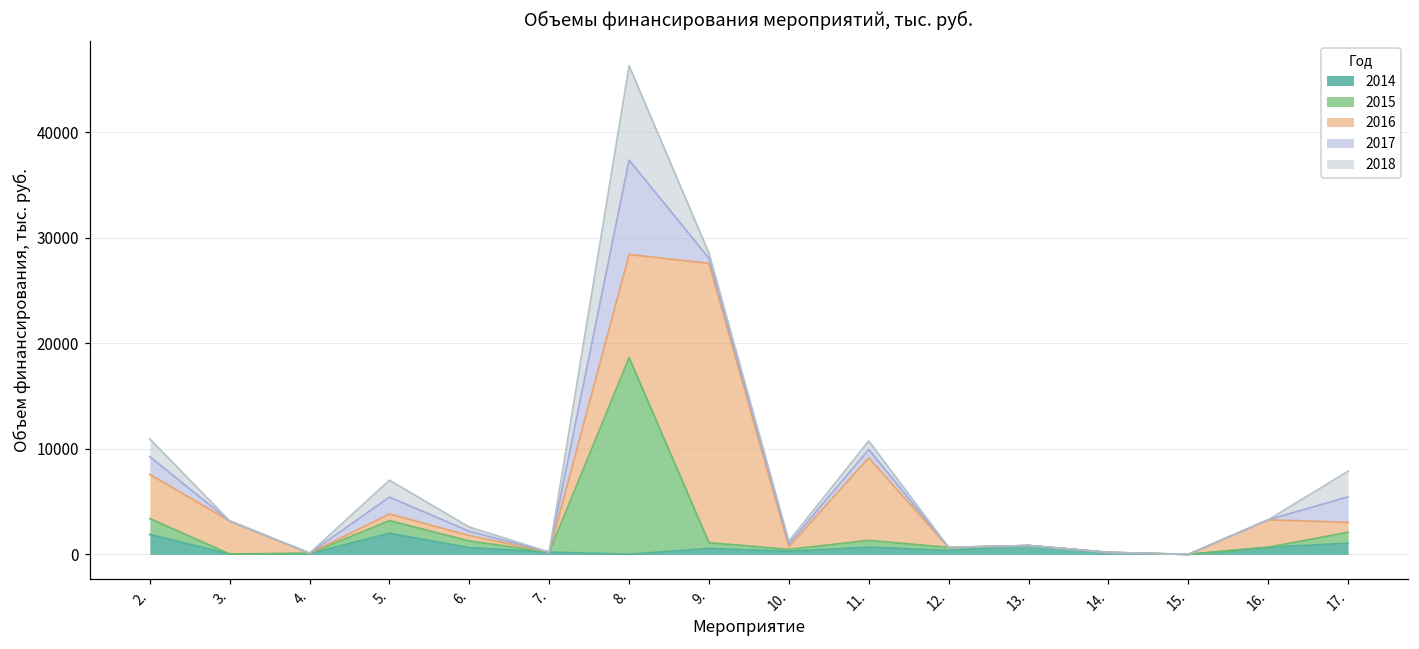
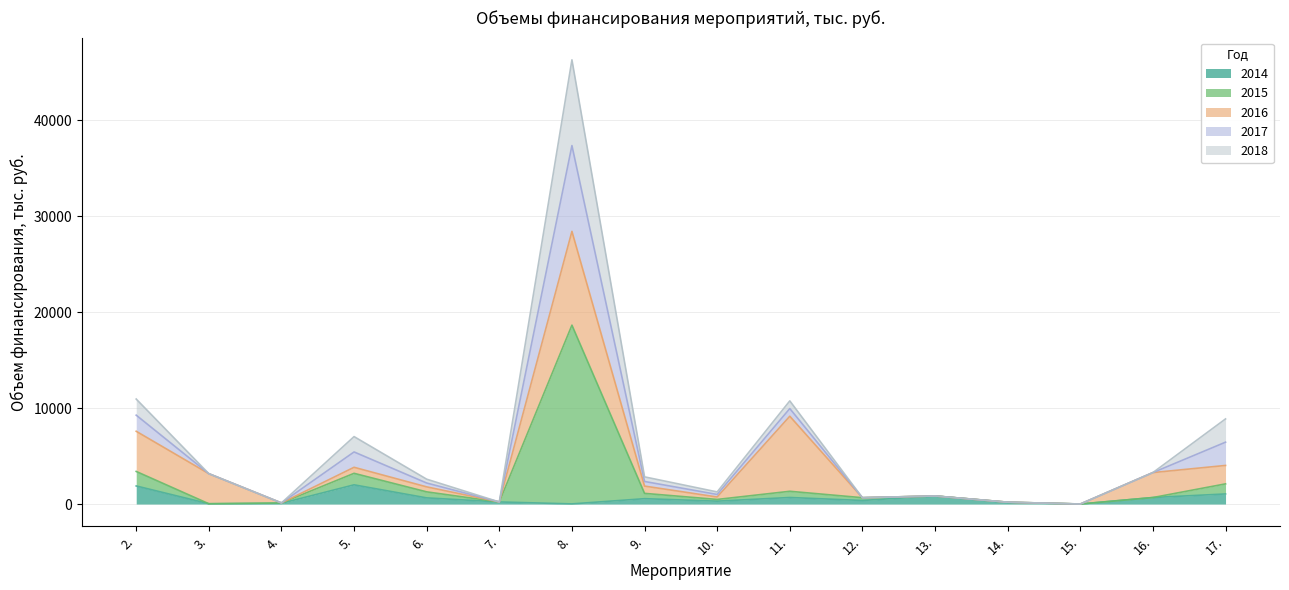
2016, 9.: 26000 -> 1000
2016, 17.: 1000 -> 2000
